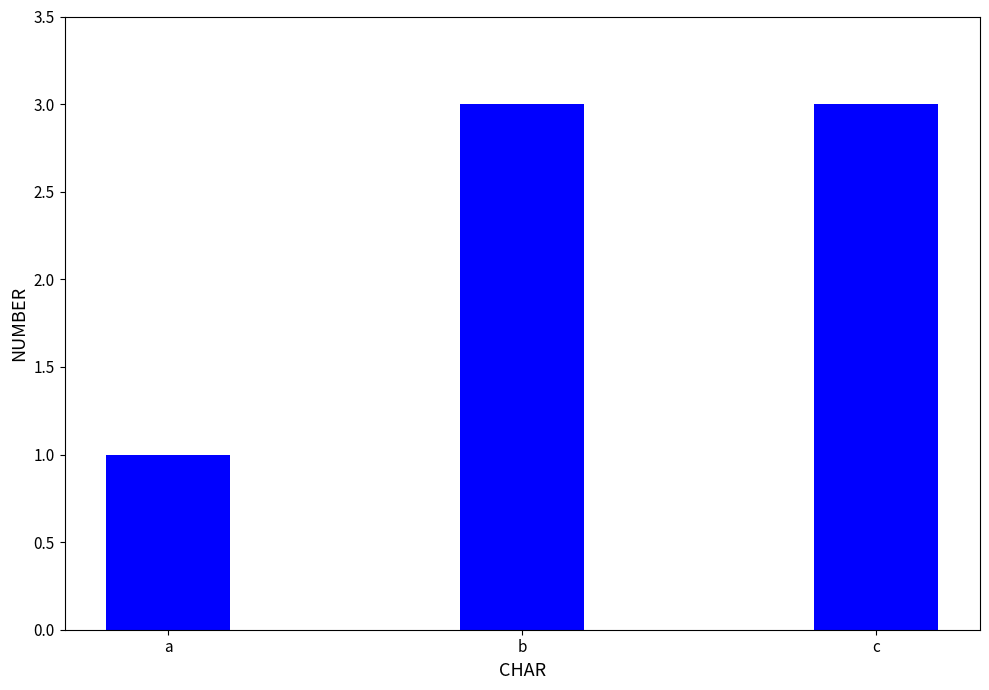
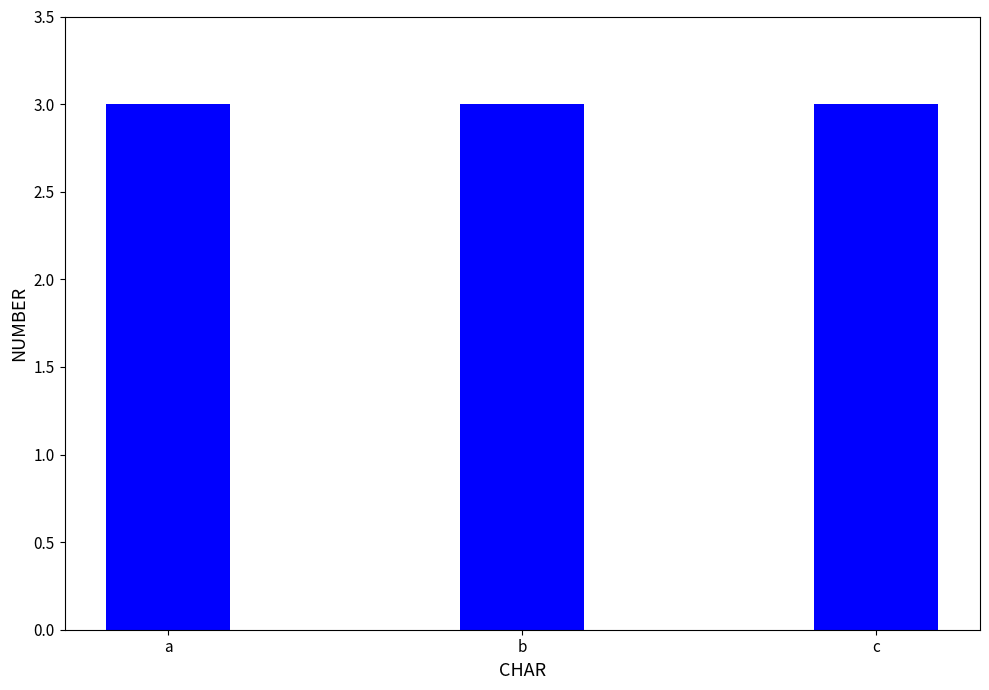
a: 1 -> 3
